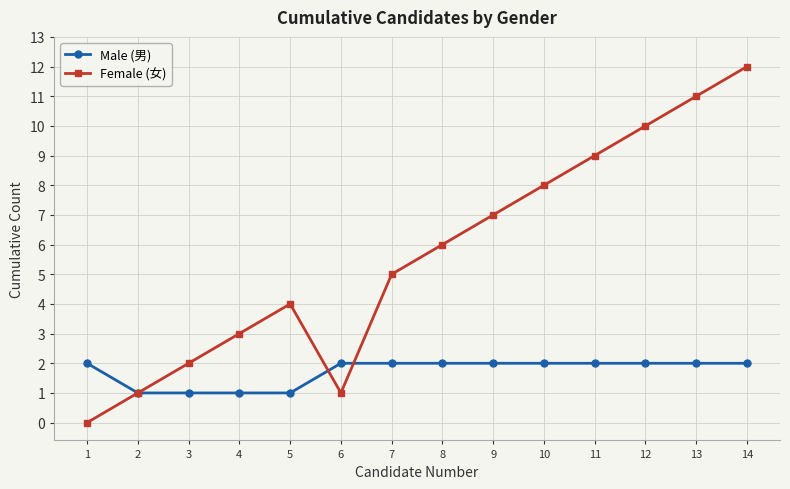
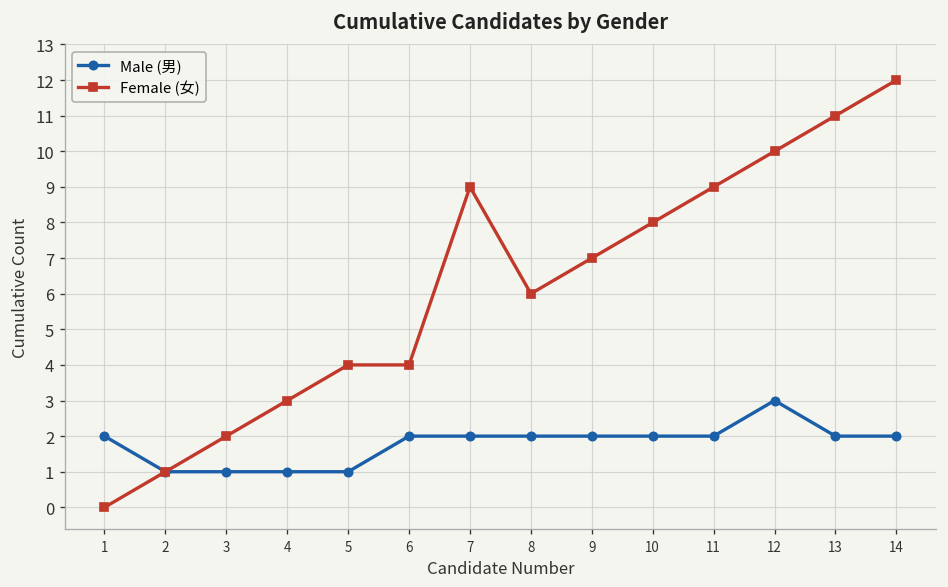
Female (女), 6: 1 -> 4
Female (女), 7: 5 -> 9
Male (男), 12: 2 -> 3
